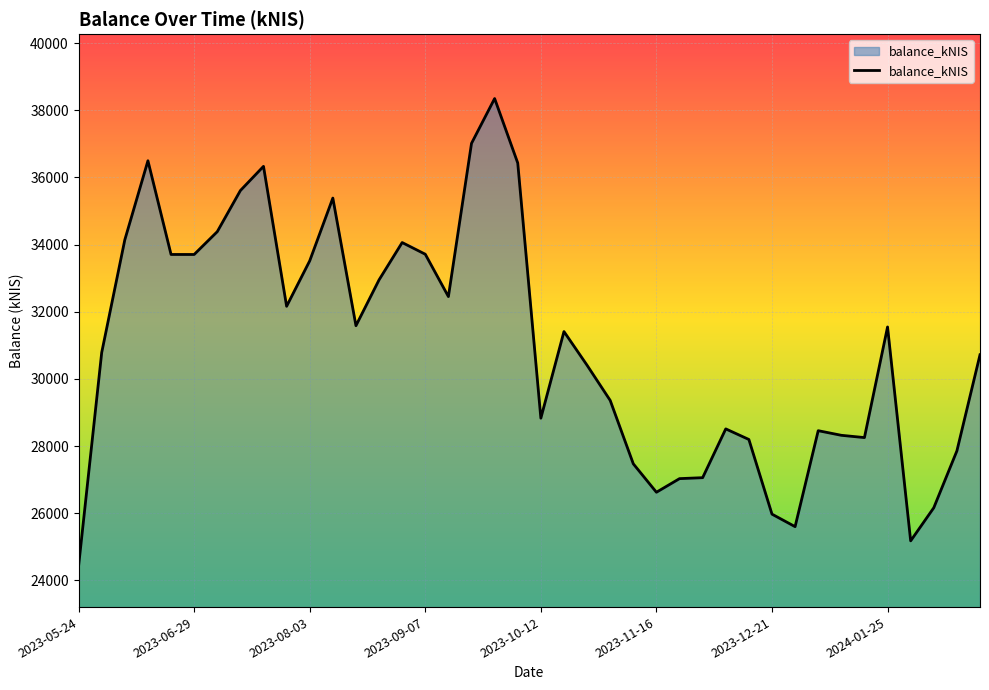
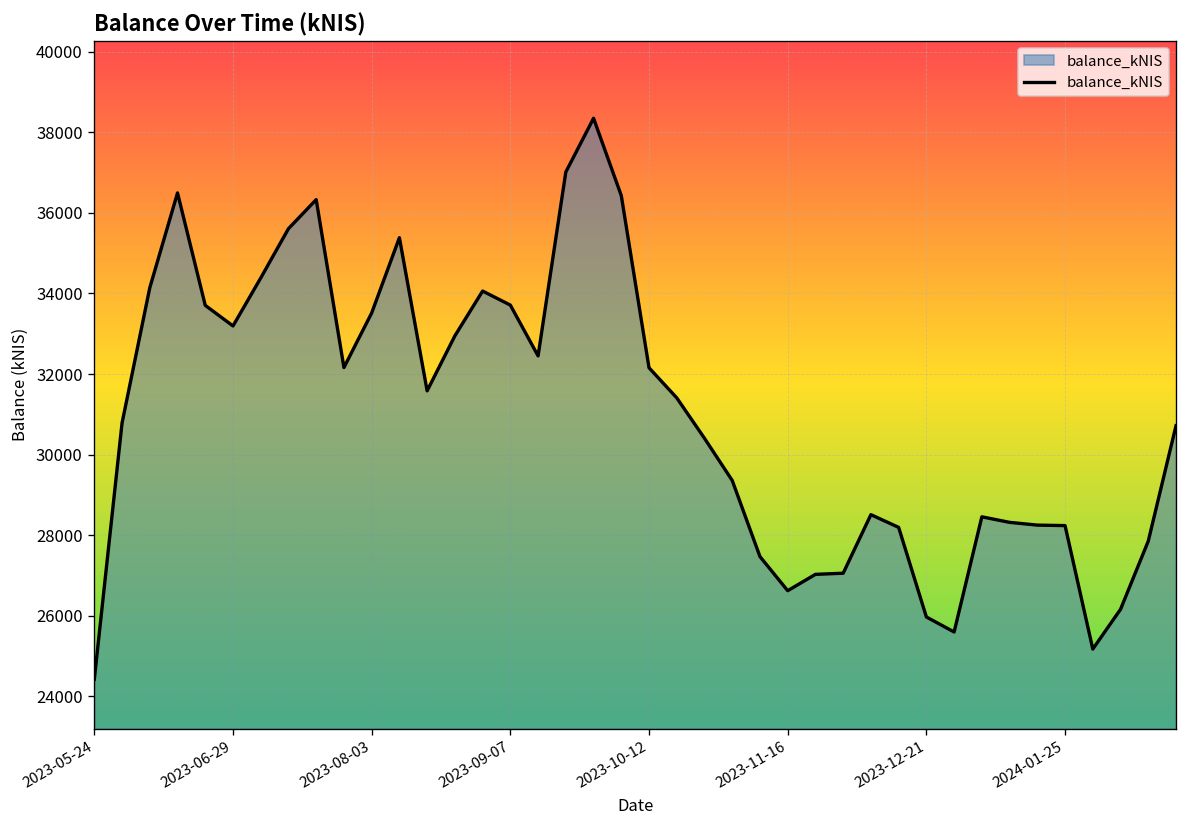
2023-06-29: 33700 -> 33200
2023-10-12: 28800 -> 32200
2024-01-25: 31500 -> 28200
